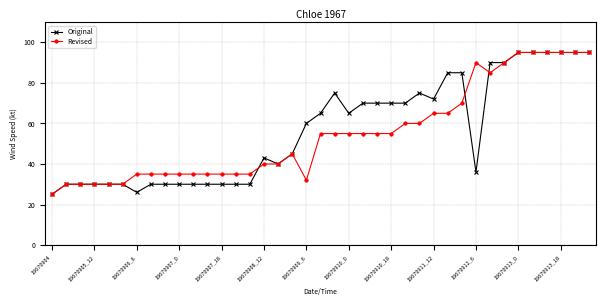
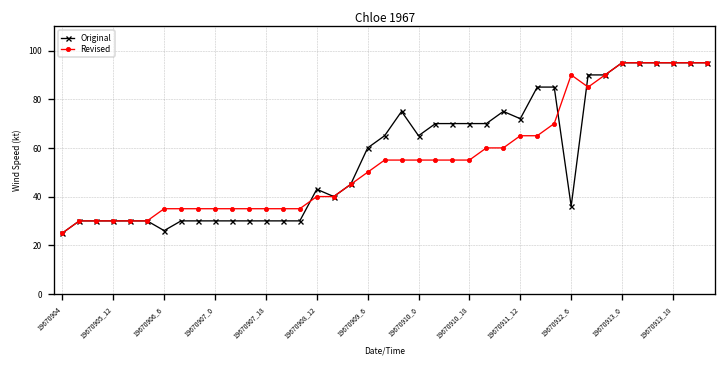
Revised, 19670909_6: 32 -> 50
